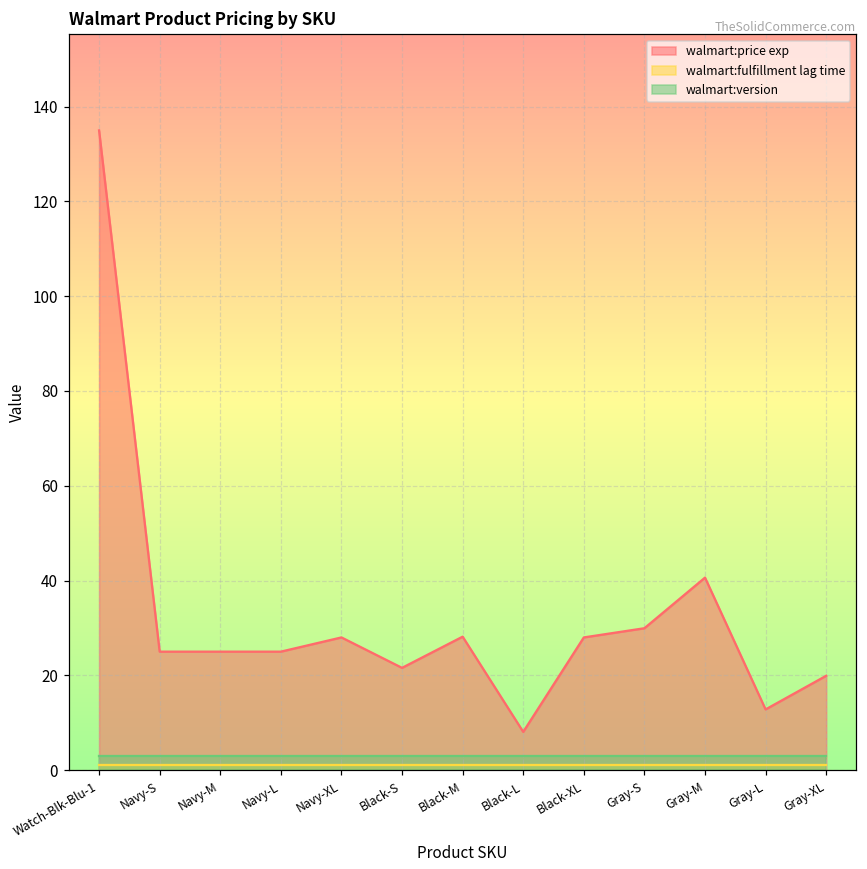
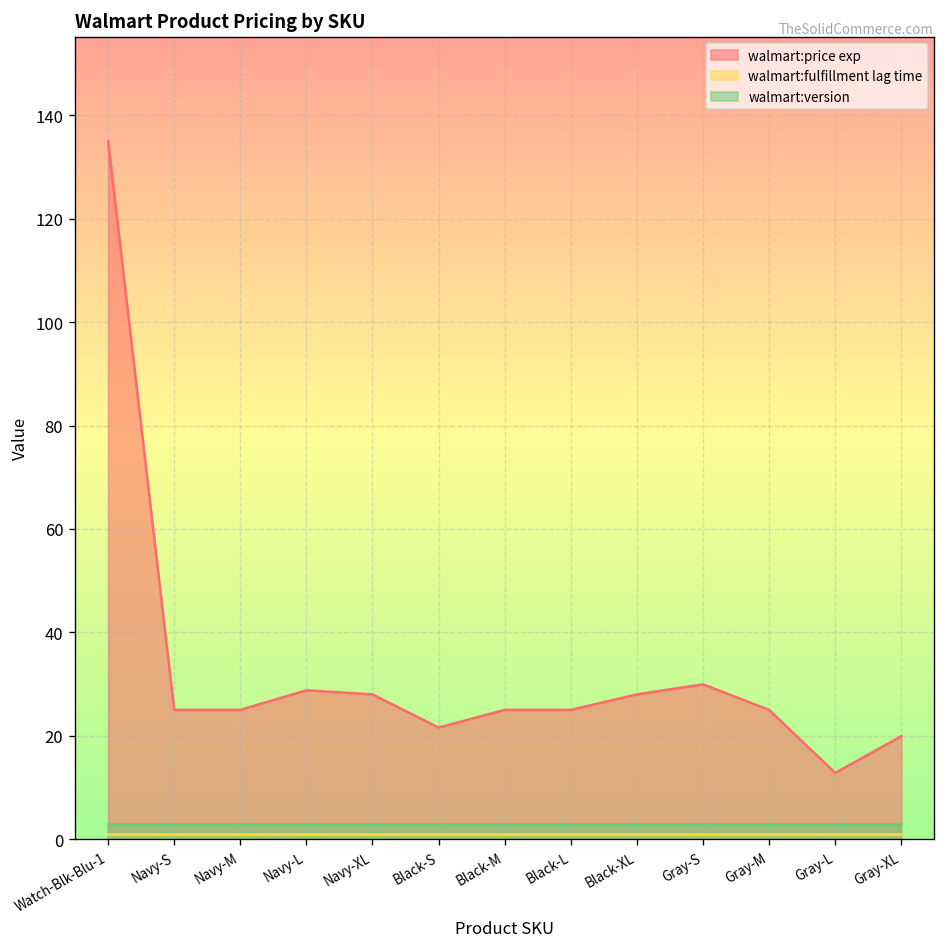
walmart:price exp, Navy-L: 25 -> 29
walmart:price exp, Black-M: 28 -> 25
walmart:price exp, Black-L: 8 -> 25
walmart:price exp, Gray-M: 41 -> 25
